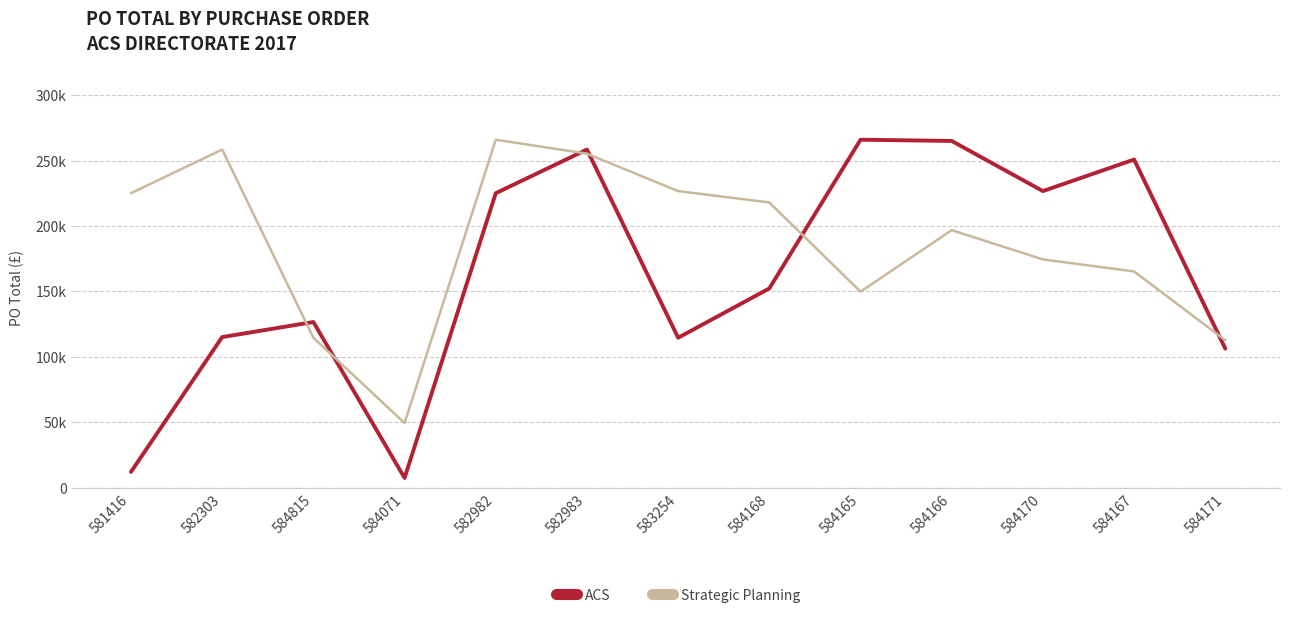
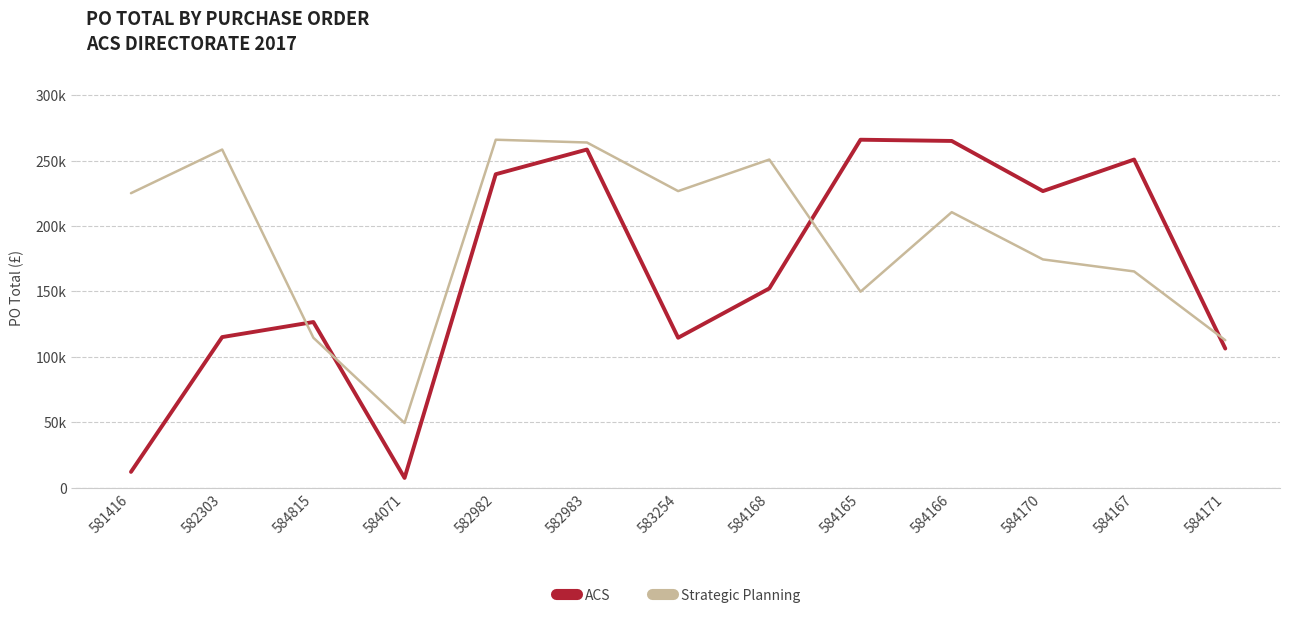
ACS, 582982: 225000 -> 240000
Strategic Planning, 582983: 255000 -> 264000
Strategic Planning, 584168: 218000 -> 251000
Strategic Planning, 584166: 197000 -> 211000
